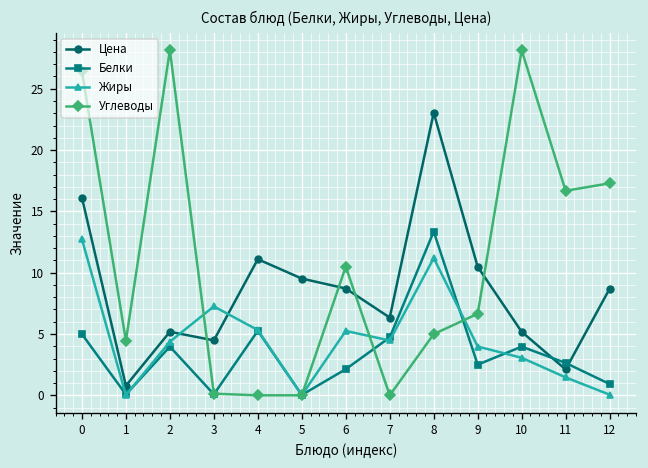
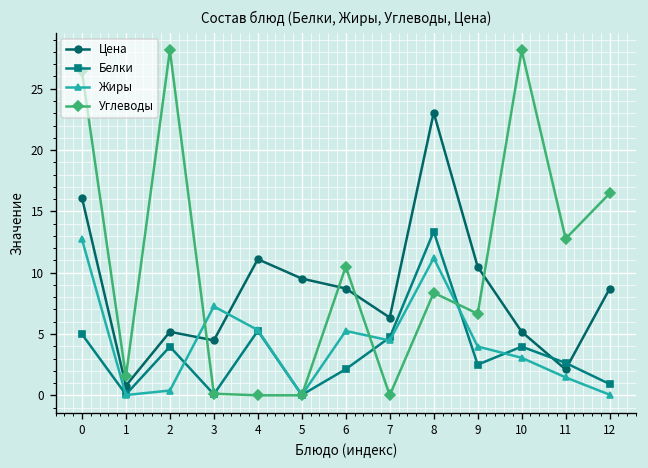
Углеводы, 1: 4.5 -> 1.5
Жиры, 2: 4.4 -> 0.4
Углеводы, 8: 5.0 -> 8.4
Углеводы, 11: 16.7 -> 12.8
Углеводы, 12: 17.3 -> 16.5
